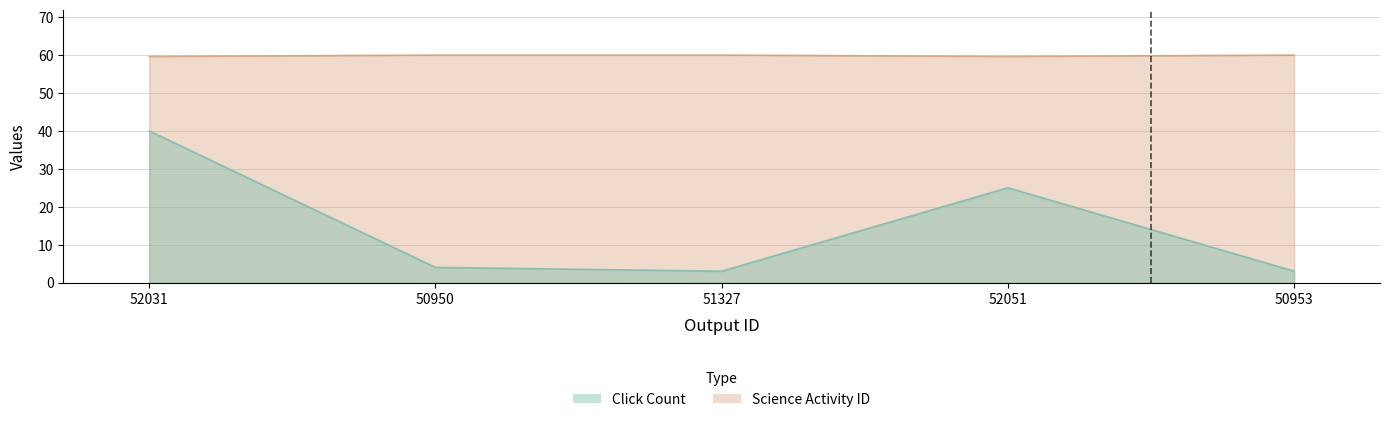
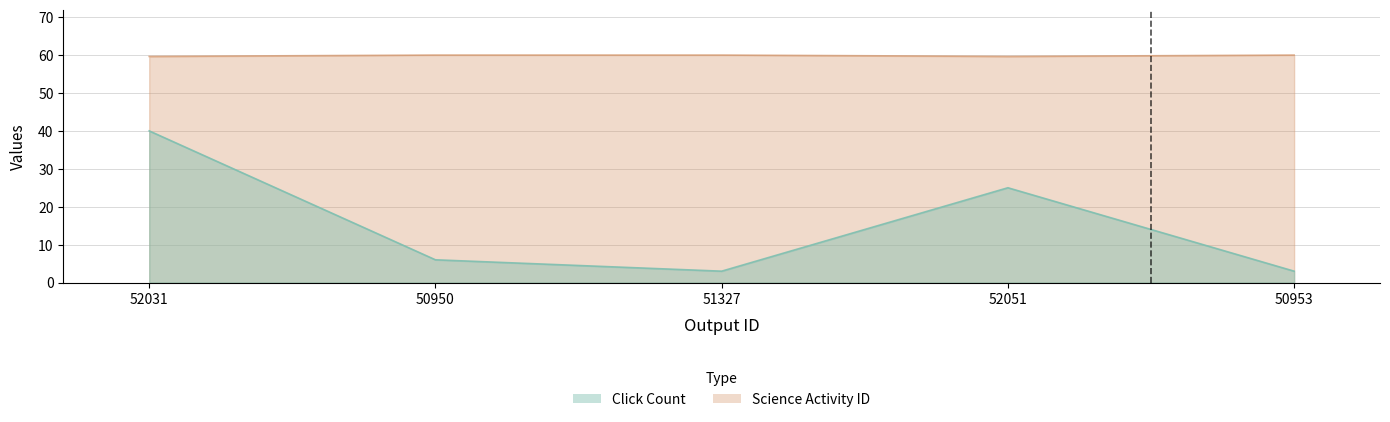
Click Count, 50950: 4 -> 6
